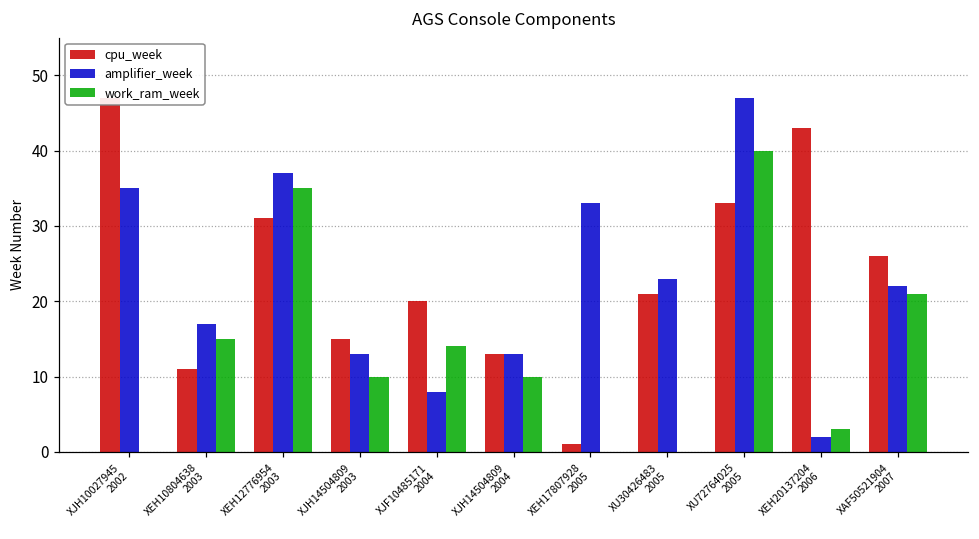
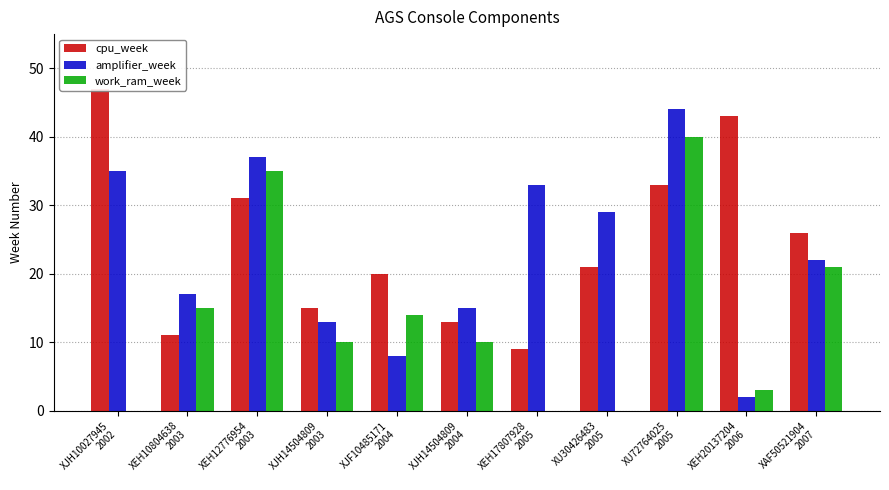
amplifier_week, XJH14504809 2004: 13 -> 15
cpu_week, XEH17807928 2005: 1 -> 9
amplifier_week, XU30426483 2005: 23 -> 29
amplifier_week, XU72764025 2005: 47 -> 44
